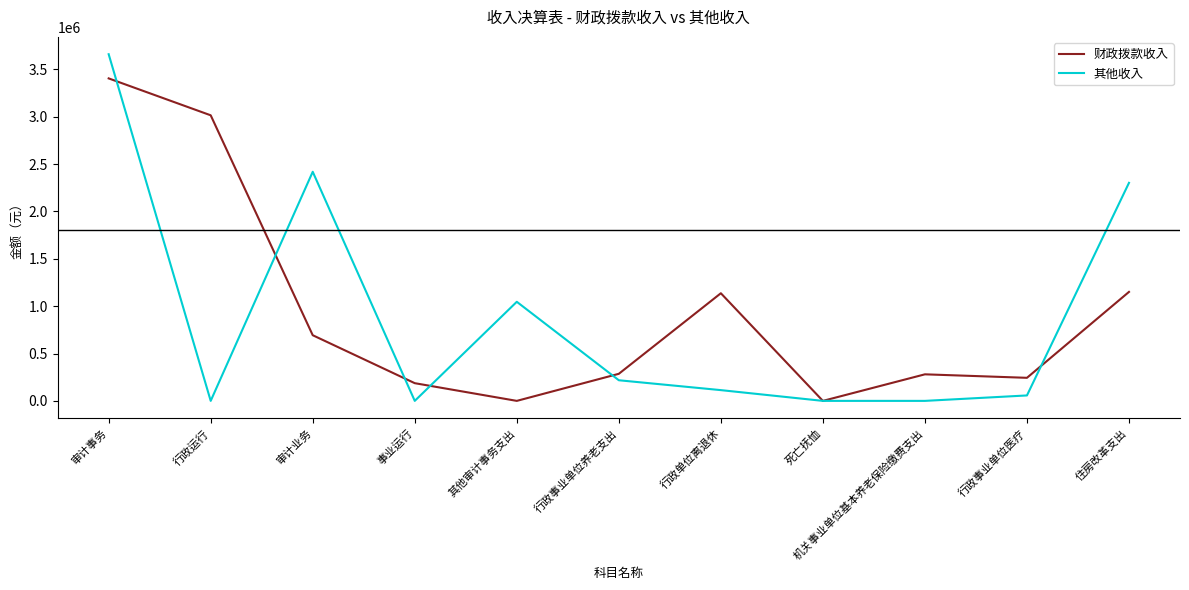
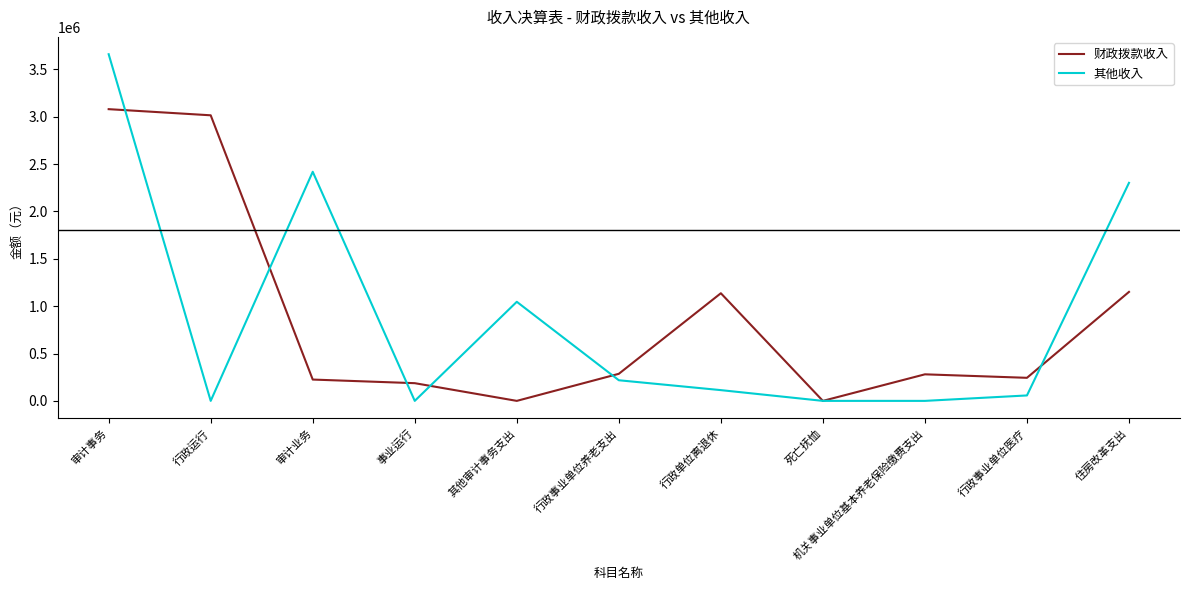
财政拨款收入, 审计事务: 3400000 -> 3100000
财政拨款收入, 审计业务: 700000 -> 200000
